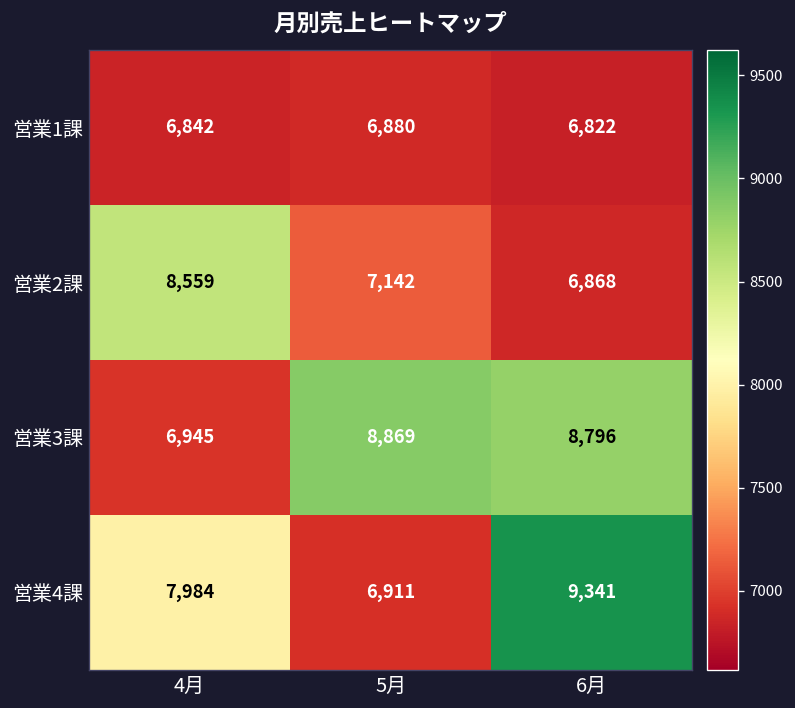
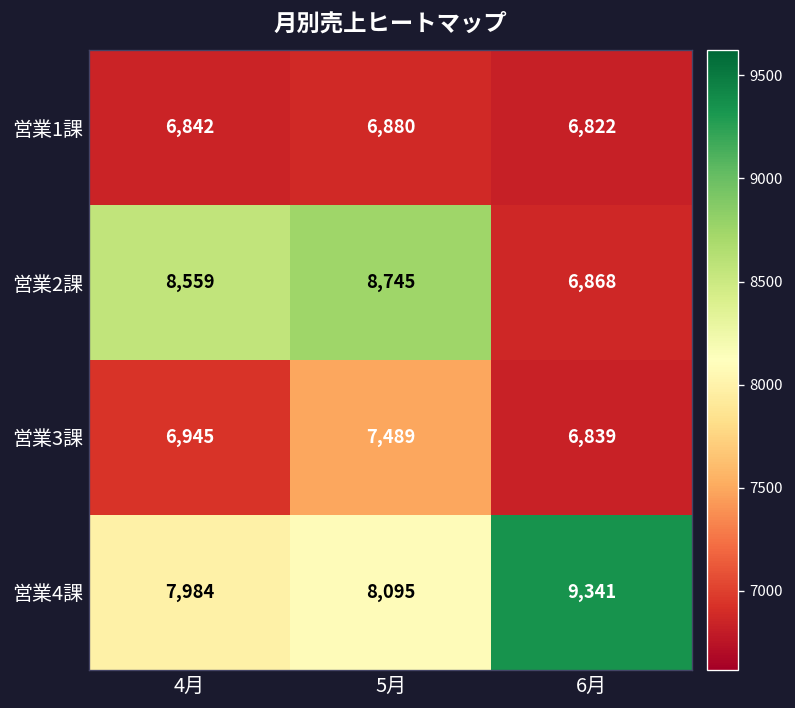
営業2課, 5月: 7,142 -> 8,745
営業3課, 5月: 8,869 -> 7,489
営業3課, 6月: 8,796 -> 6,839
営業4課, 5月: 6,911 -> 8,095
